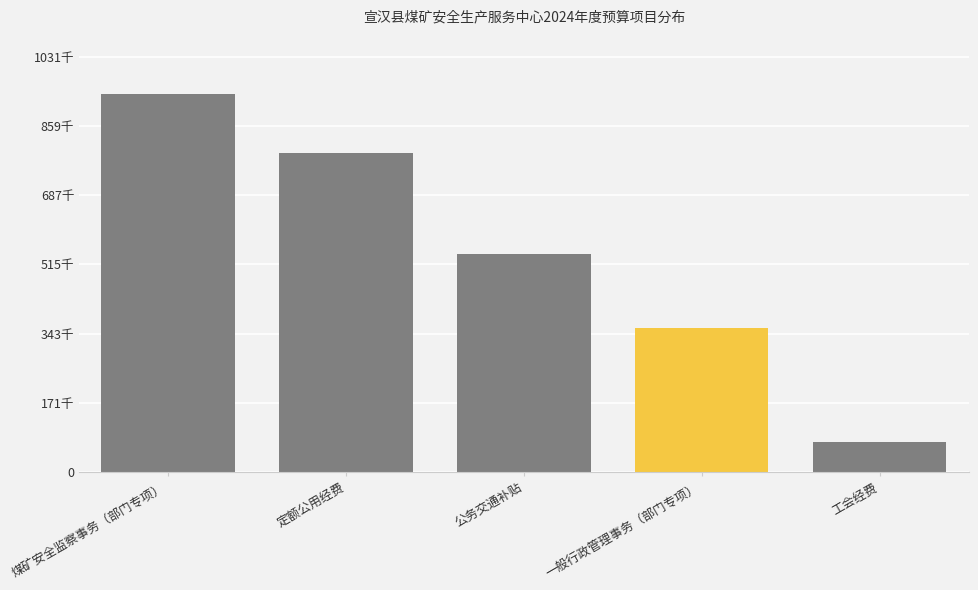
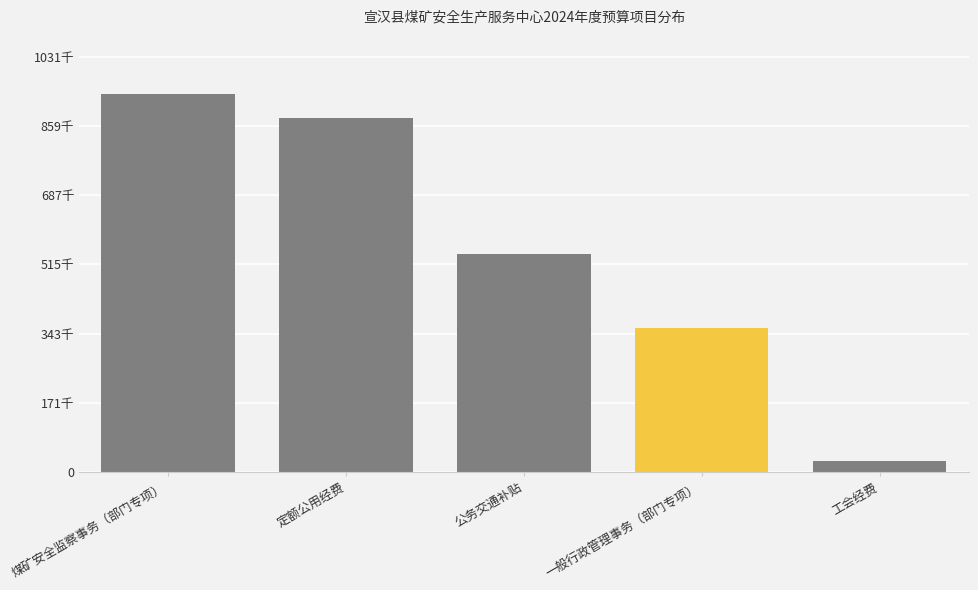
定额公用经费: 790千 -> 880千
工会经费: 70千 -> 30千
